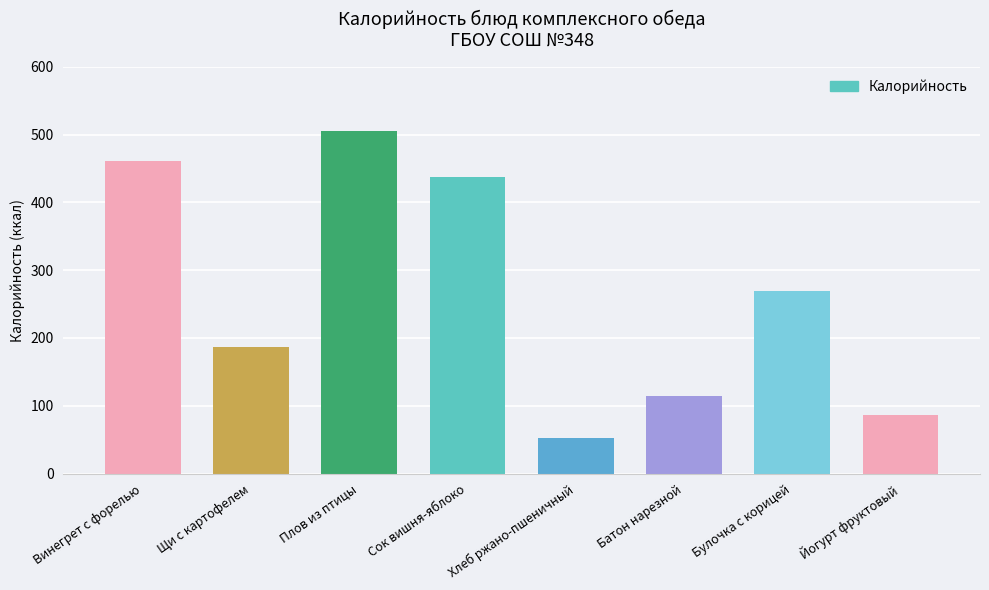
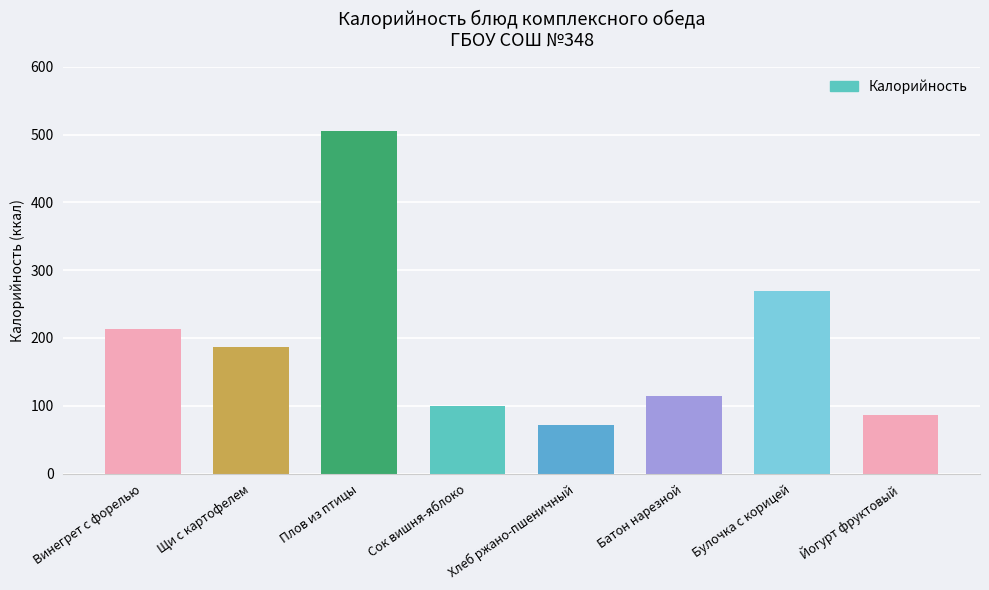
Винегрет с форелью: 460 -> 210
Сок вишня-яблоко: 440 -> 100
Хлеб ржано-пшеничный: 50 -> 70
